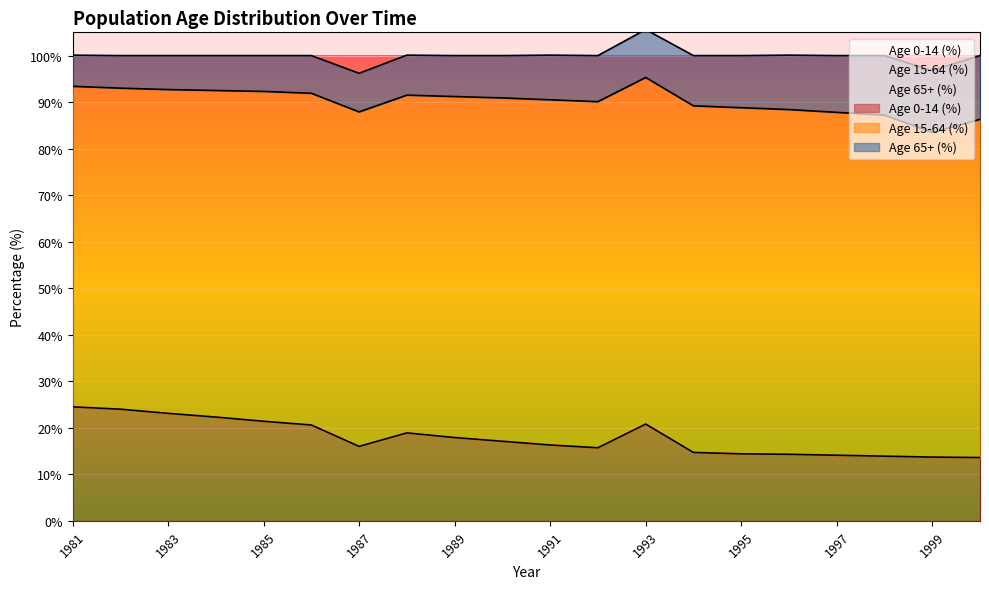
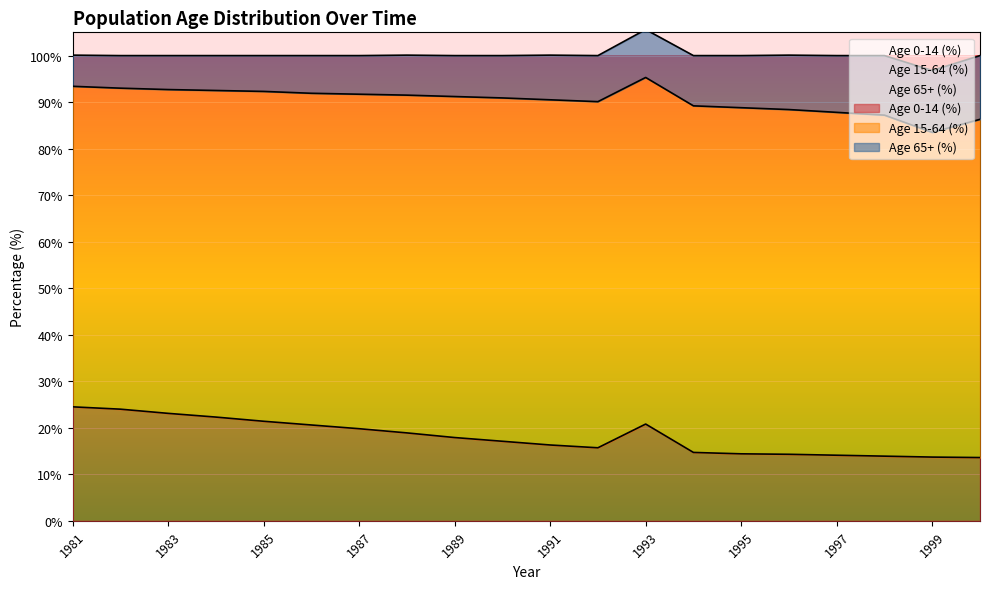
Age 0-14 (%), 1987: 16% -> 20%
